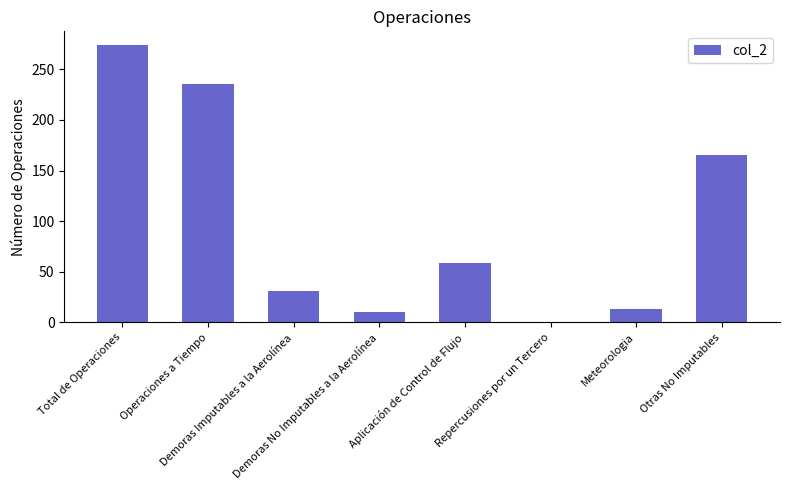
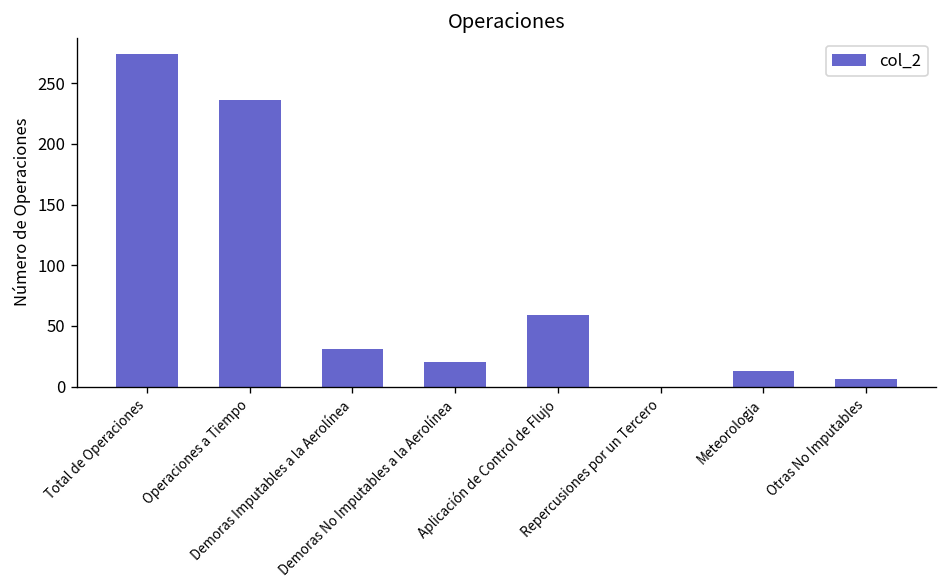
Demoras No Imputables a la Aerolínea: 10 -> 20
Otras No Imputables: 165 -> 6
